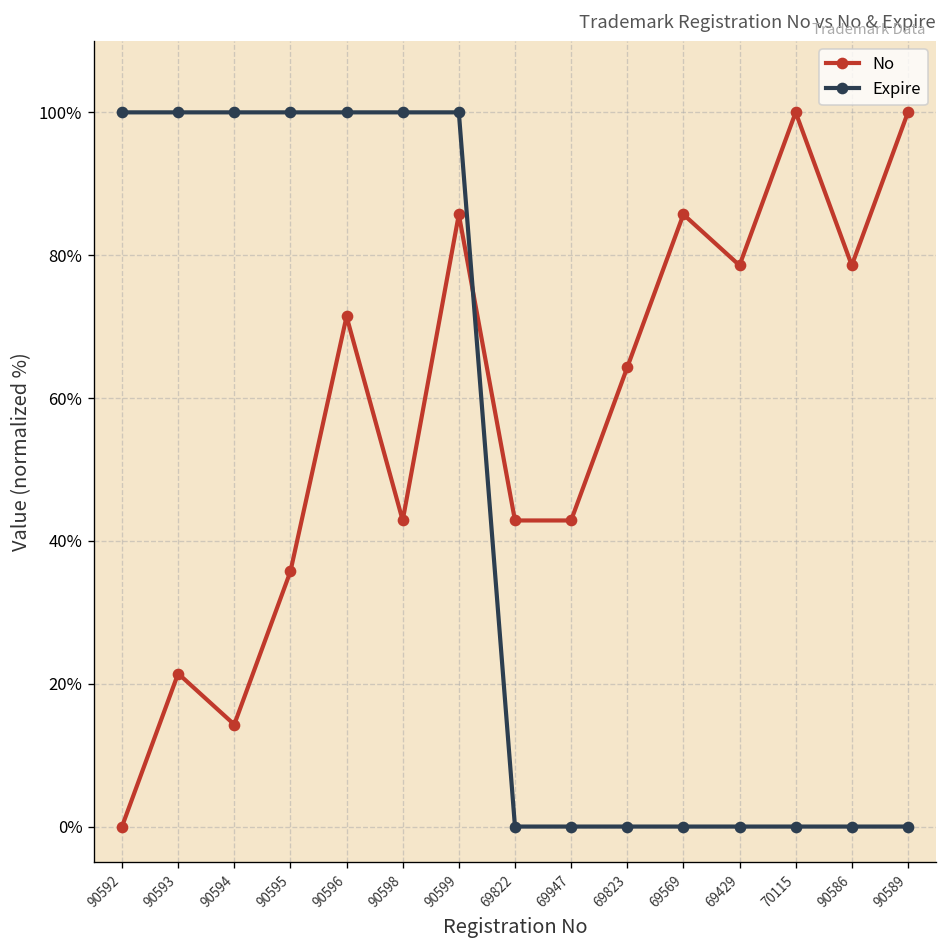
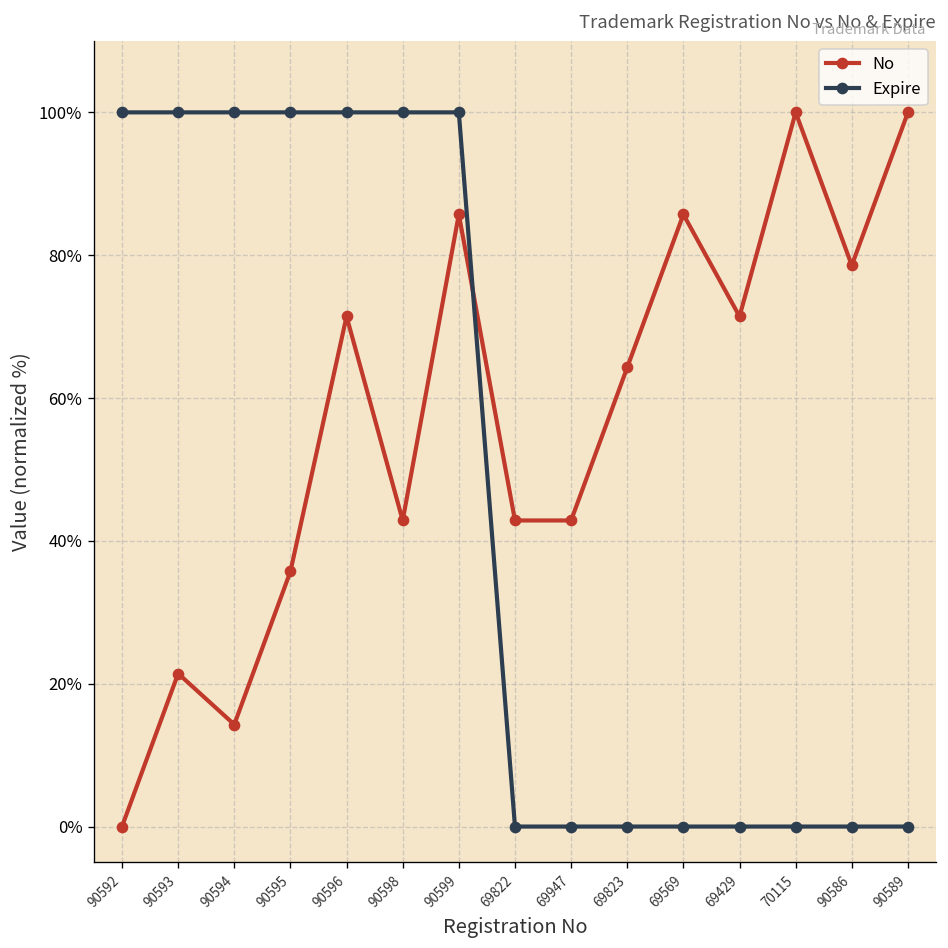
No, 69429: 79% -> 71%
